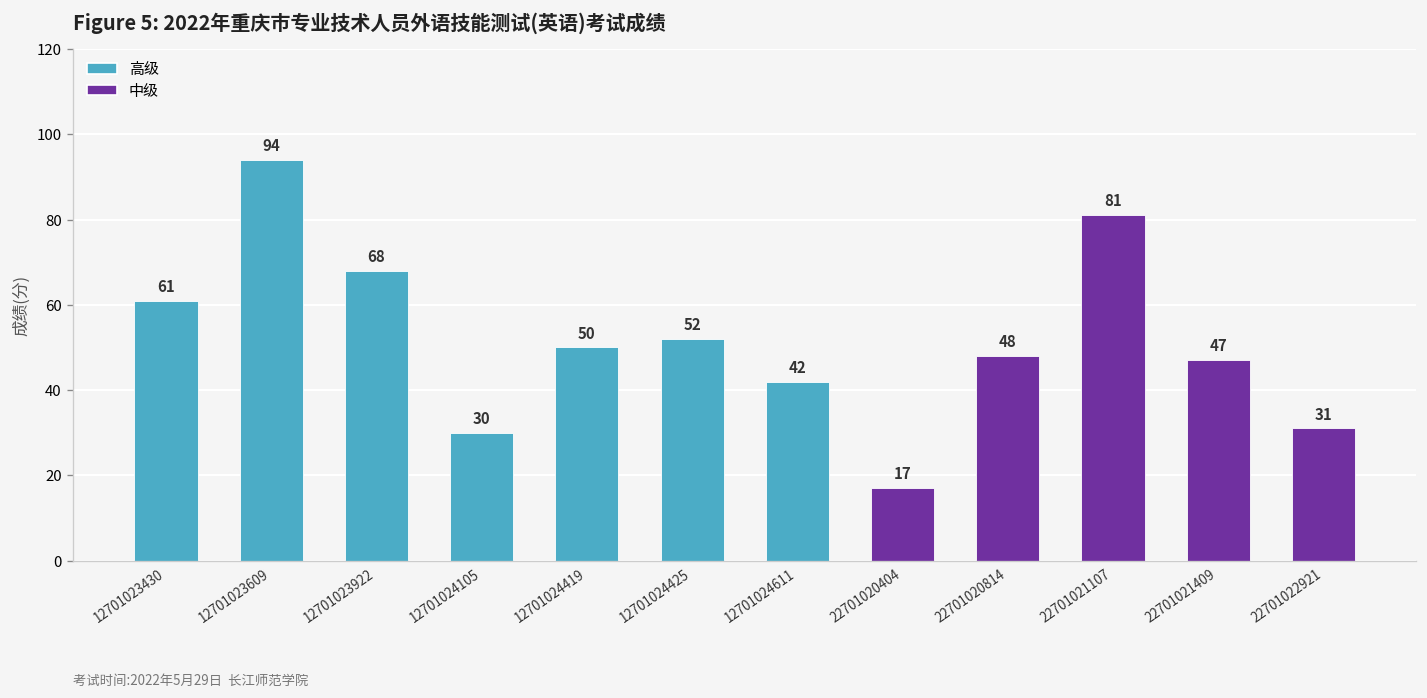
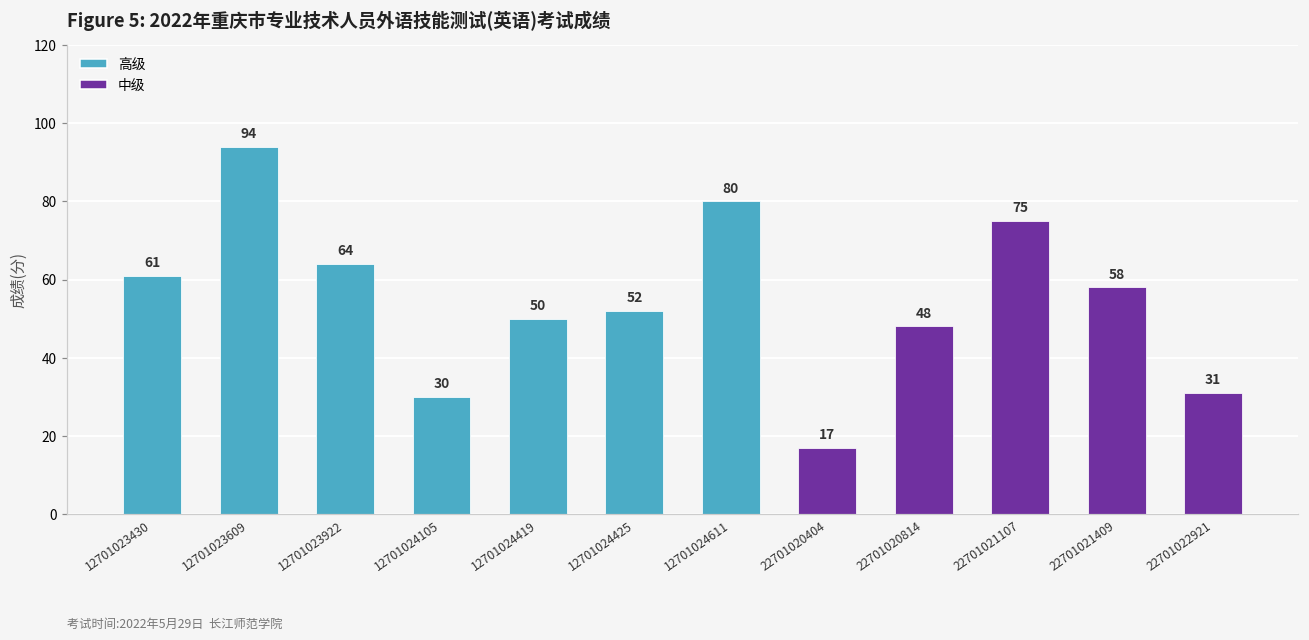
12701023922: 68 -> 64
12701024611: 42 -> 80
22701021107: 81 -> 75
22701021409: 47 -> 58
